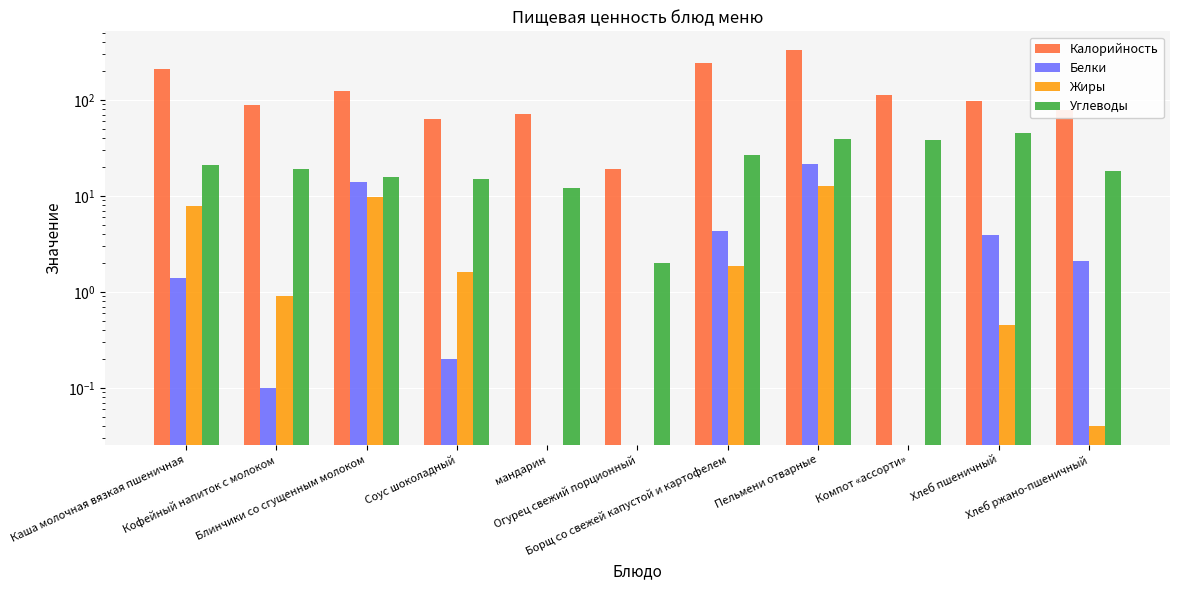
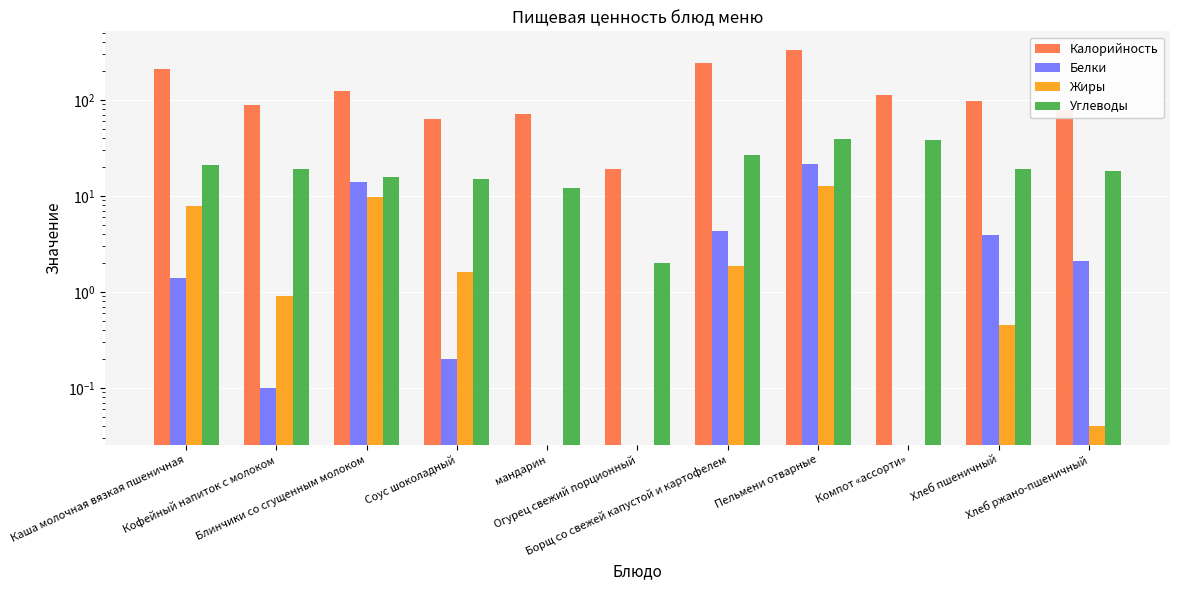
Углеводы, Хлеб пшеничный: 50 -> 19
